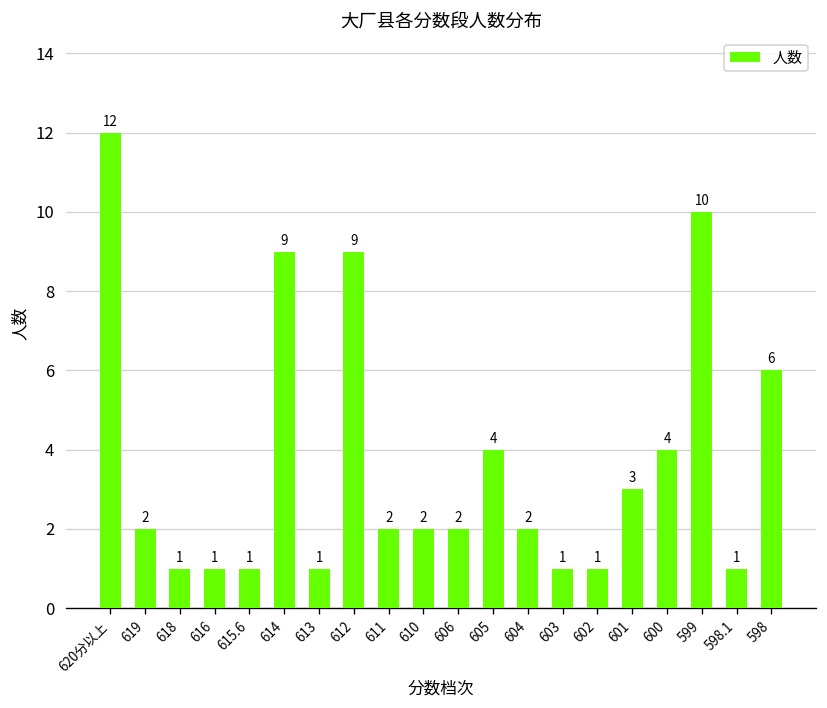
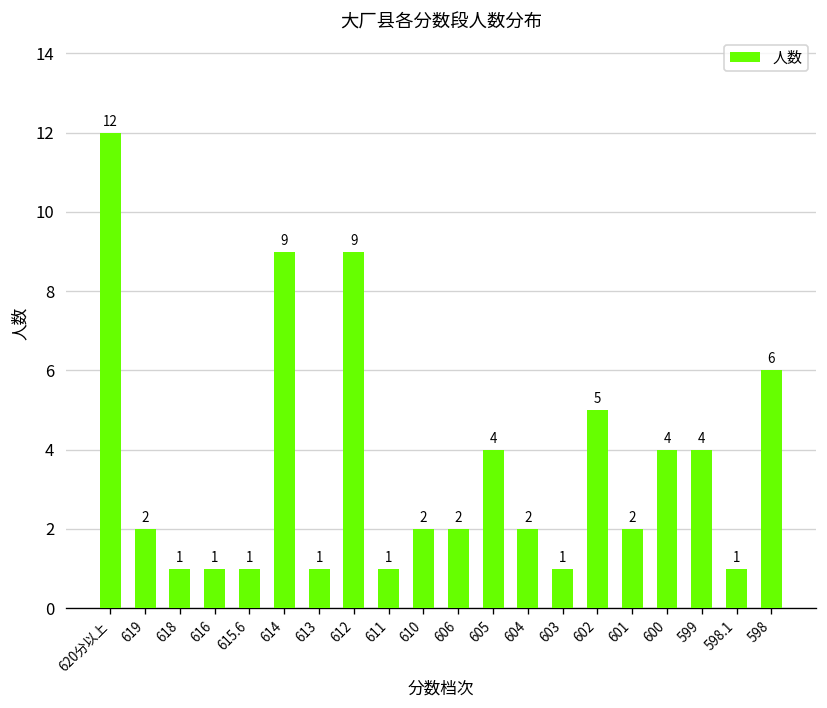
611: 2 -> 1
602: 1 -> 5
601: 3 -> 2
599: 10 -> 4
